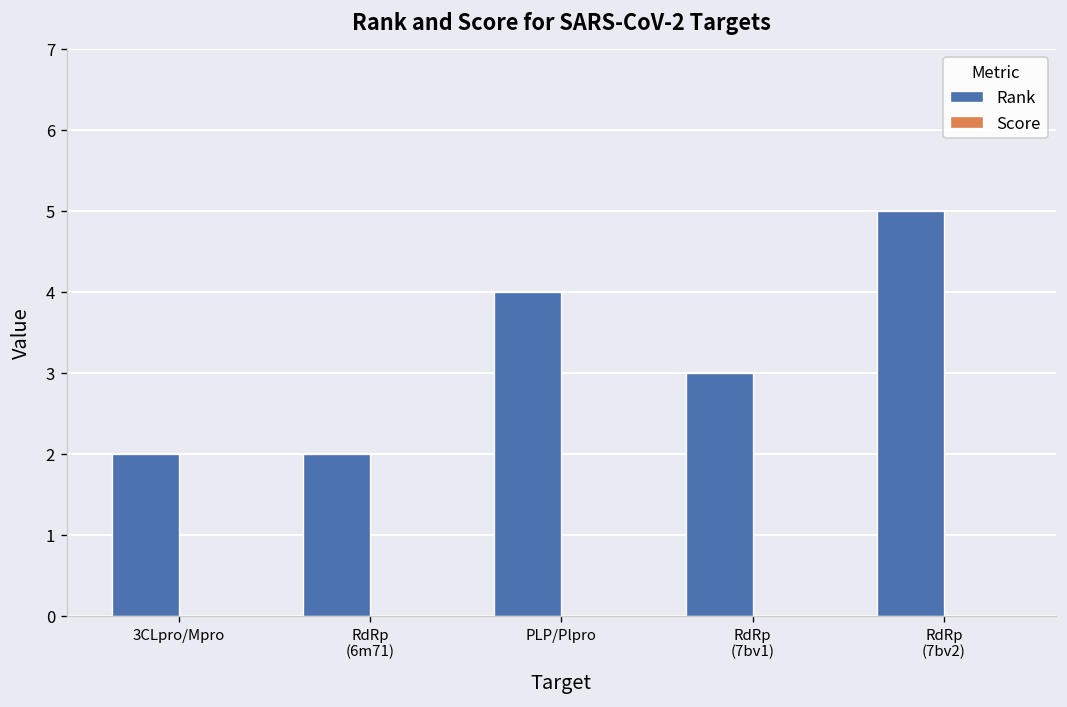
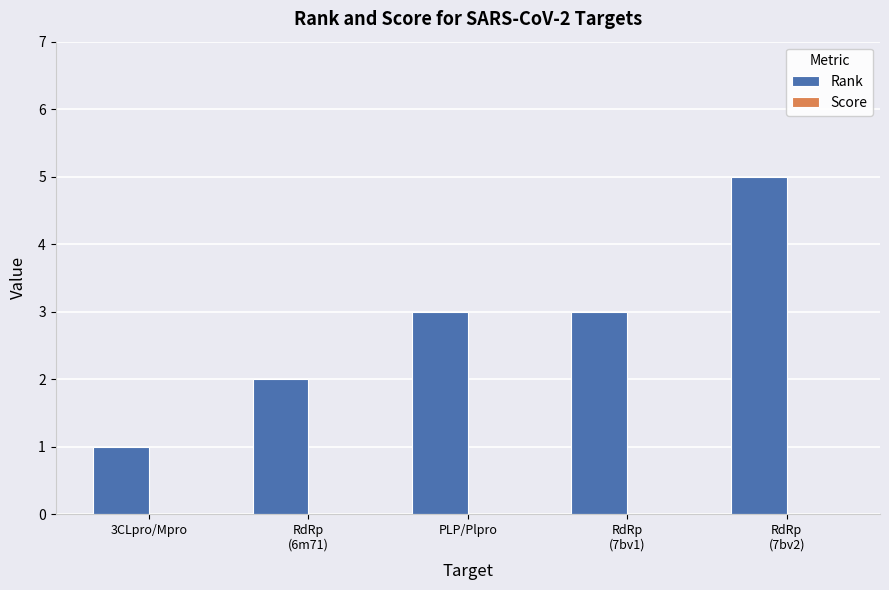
Rank, 3CLpro/Mpro: 2 -> 1
Rank, PLP/Plpro: 4 -> 3
